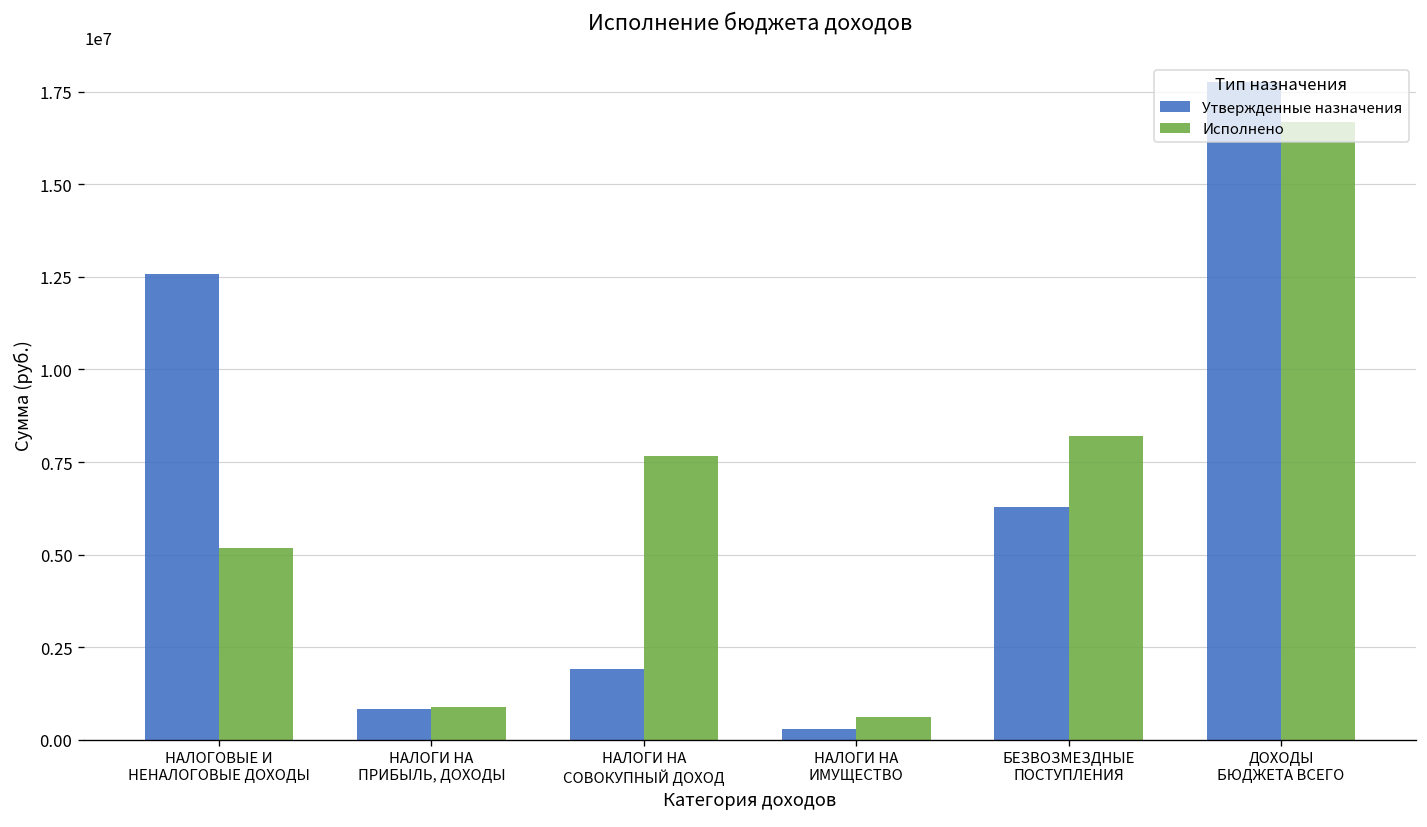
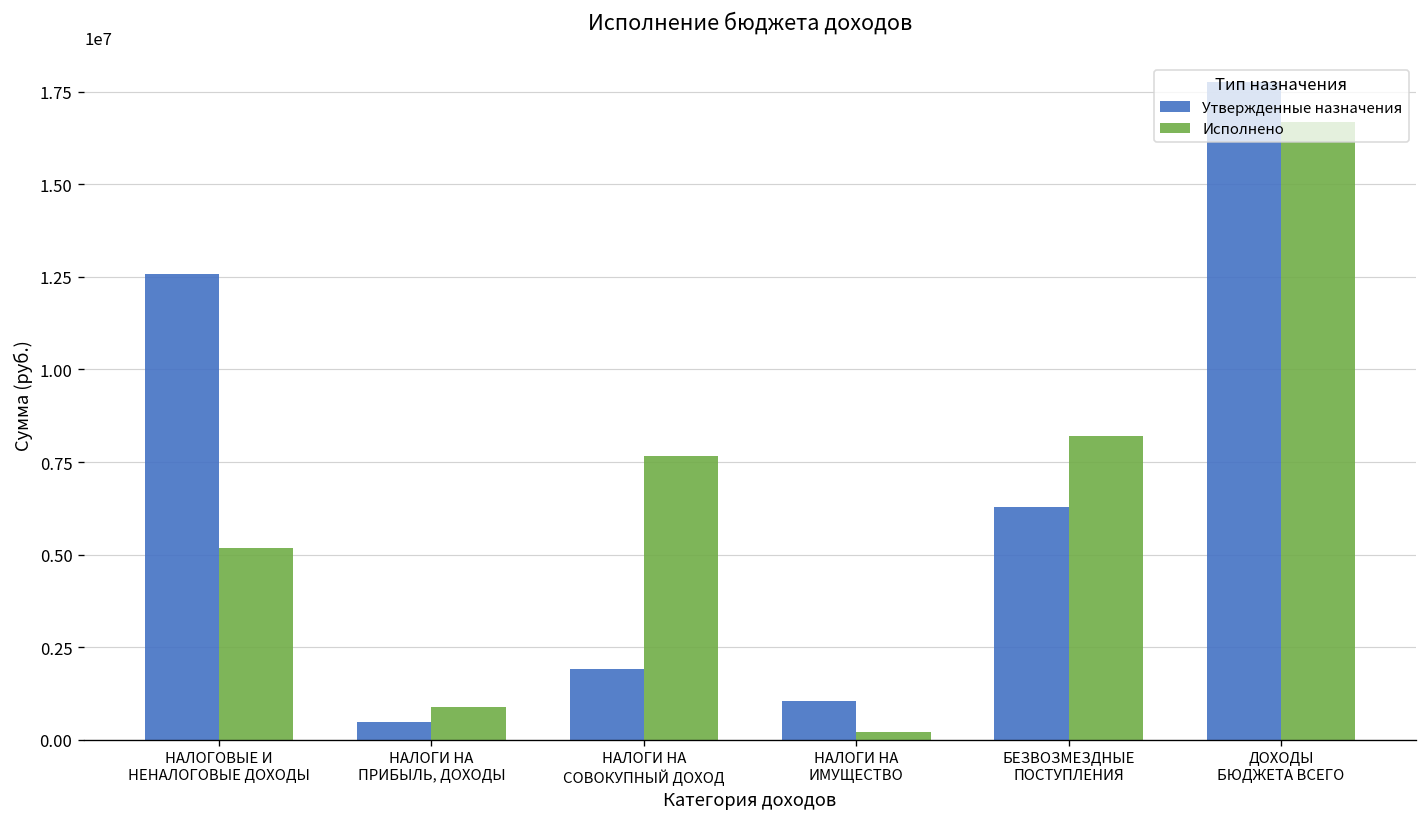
Утвержденные назначения, НАЛОГИ НА ПРИБЫЛЬ, ДОХОДЫ: 800000 -> 500000
Утвержденные назначения, НАЛОГИ НА ИМУЩЕСТВО: 300000 -> 1000000
Исполнено, НАЛОГИ НА ИМУЩЕСТВО: 600000 -> 200000
